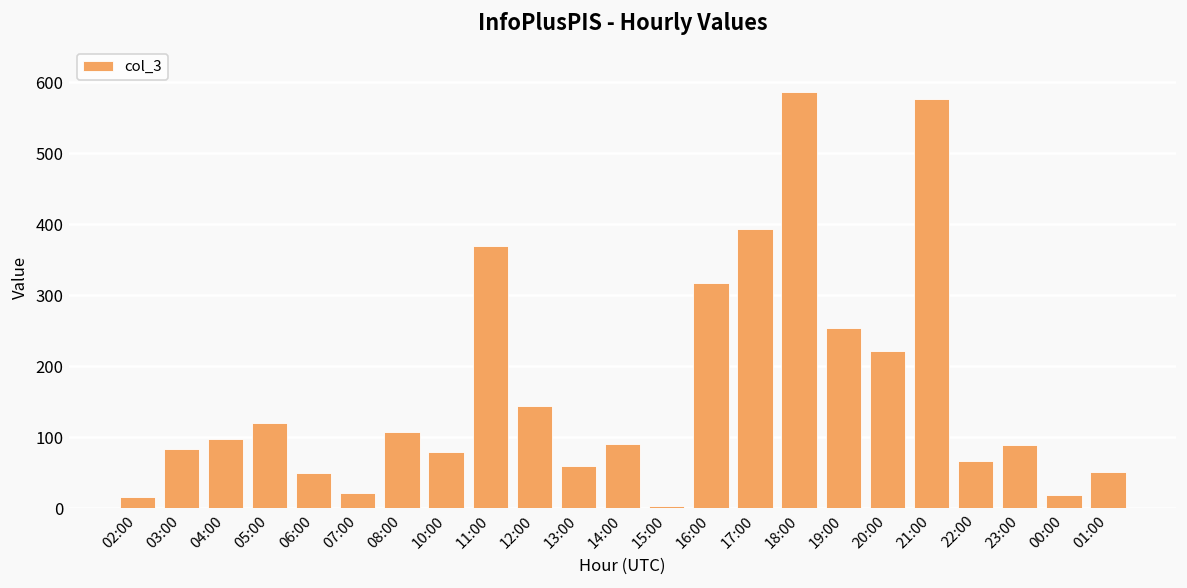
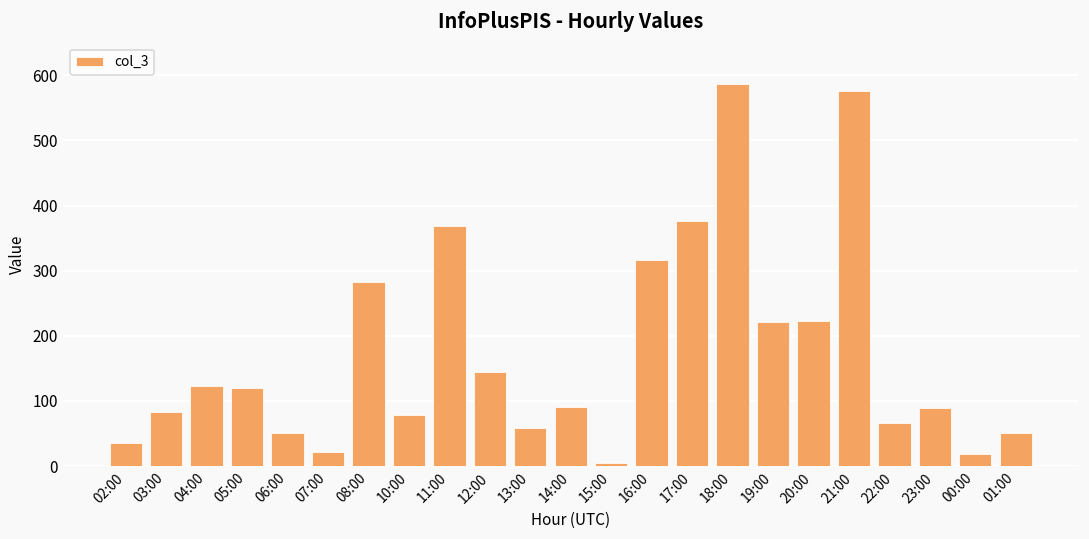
02:00: 20 -> 40
04:00: 100 -> 120
08:00: 110 -> 280
17:00: 390 -> 380
19:00: 250 -> 220
